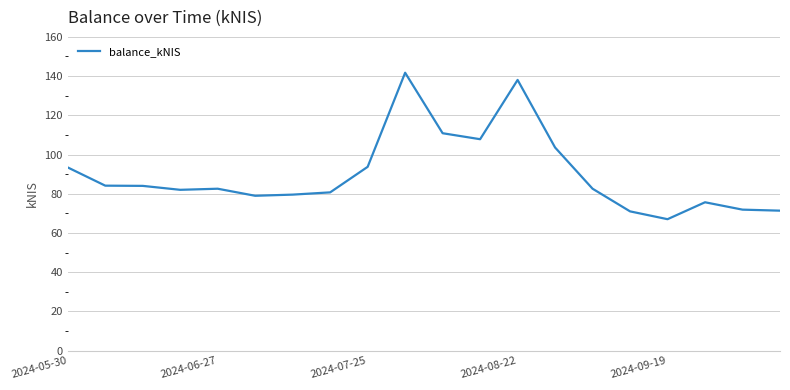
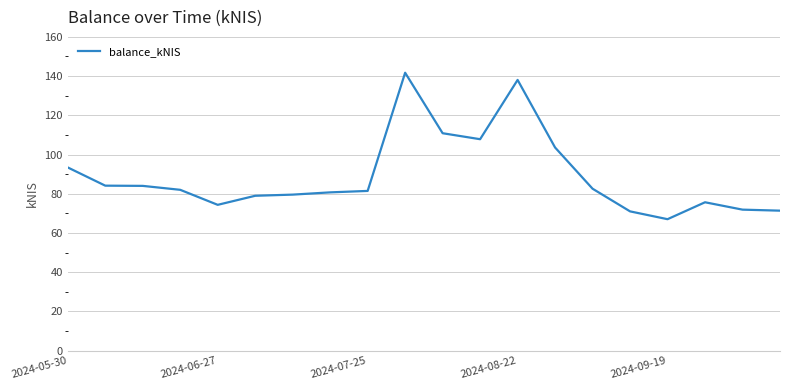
2024-06-27: 83 -> 74
2024-07-25: 94 -> 81
